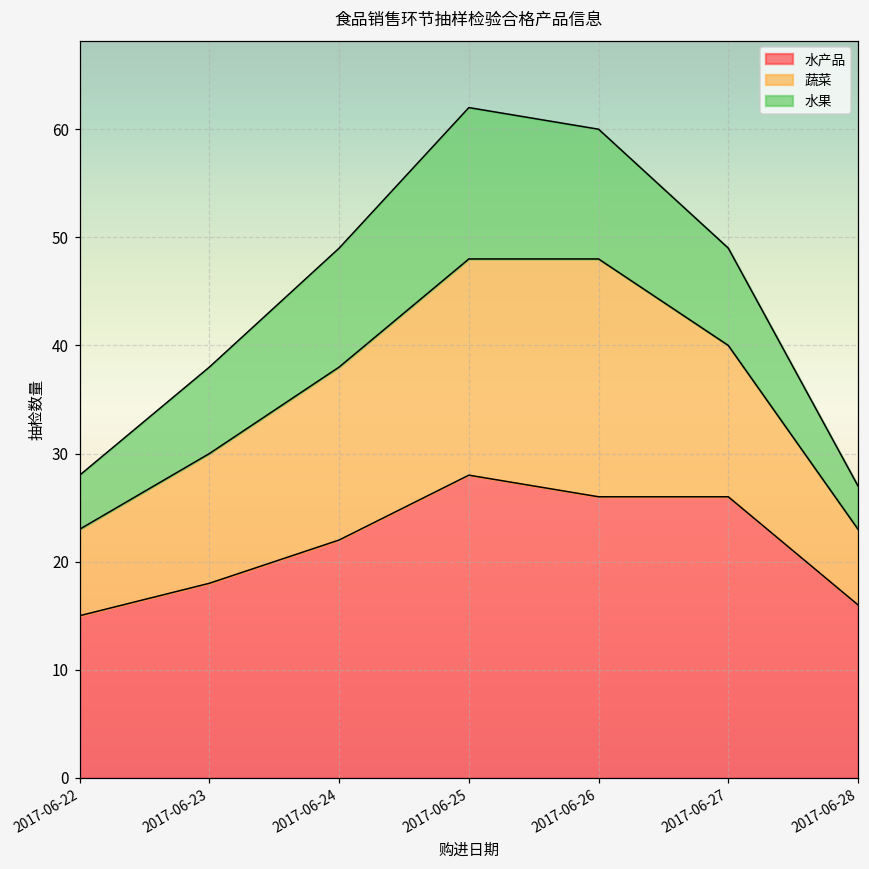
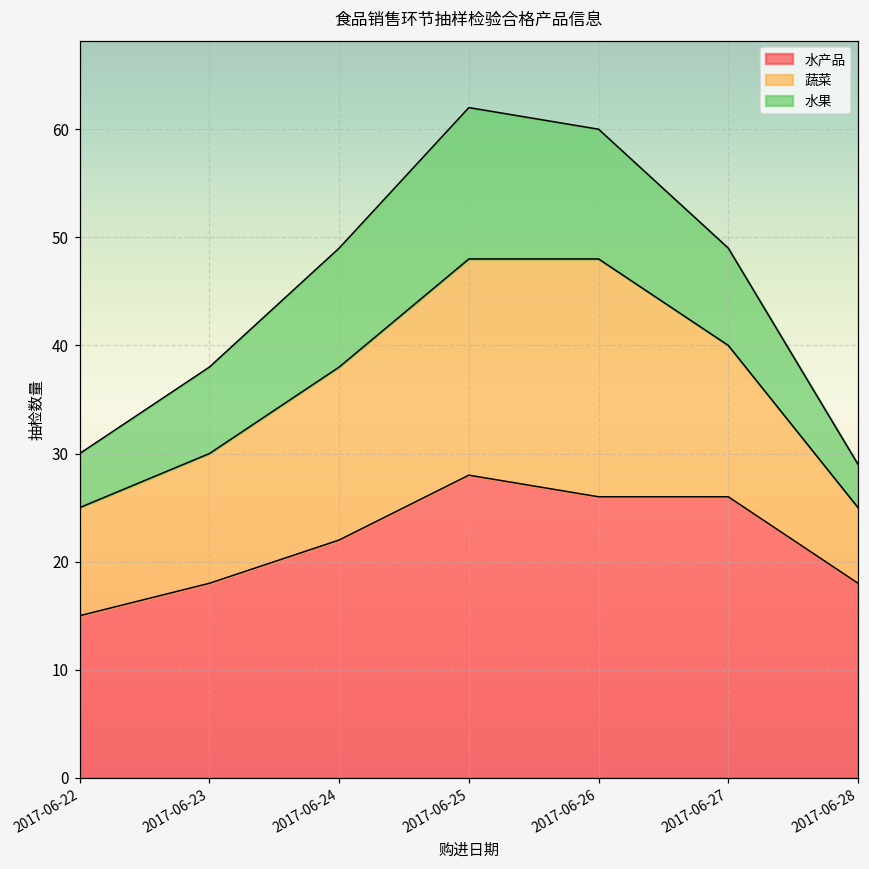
蔬菜, 2017-06-22: 8 -> 10
水产品, 2017-06-28: 16 -> 18
